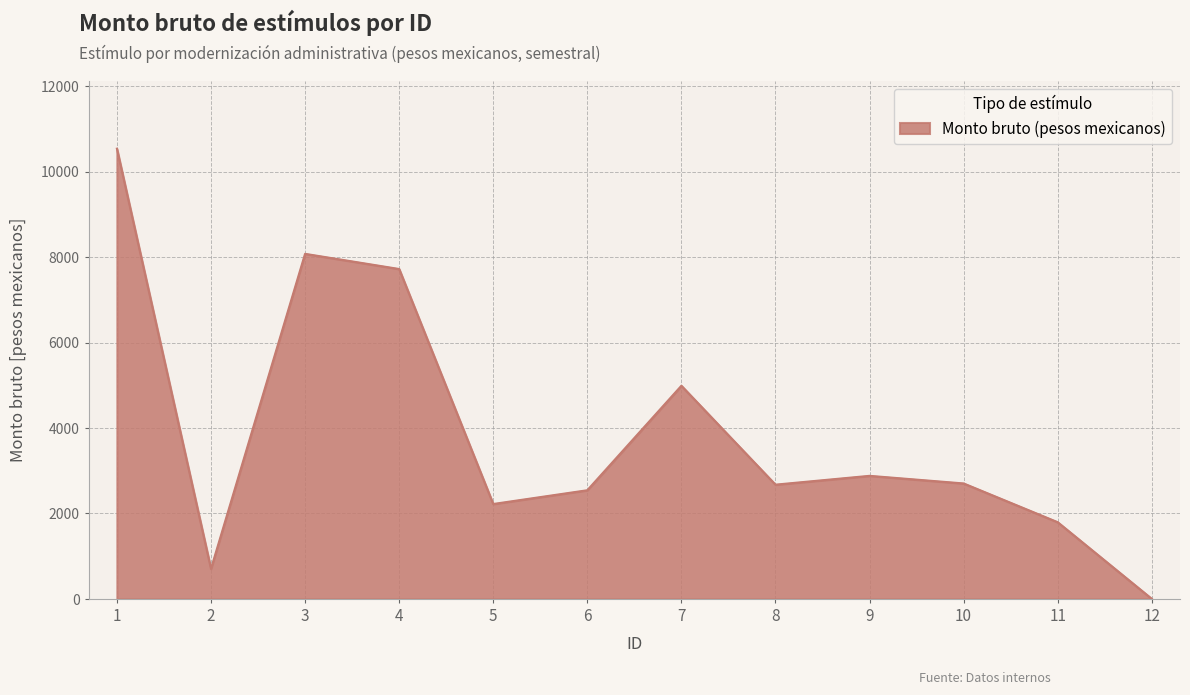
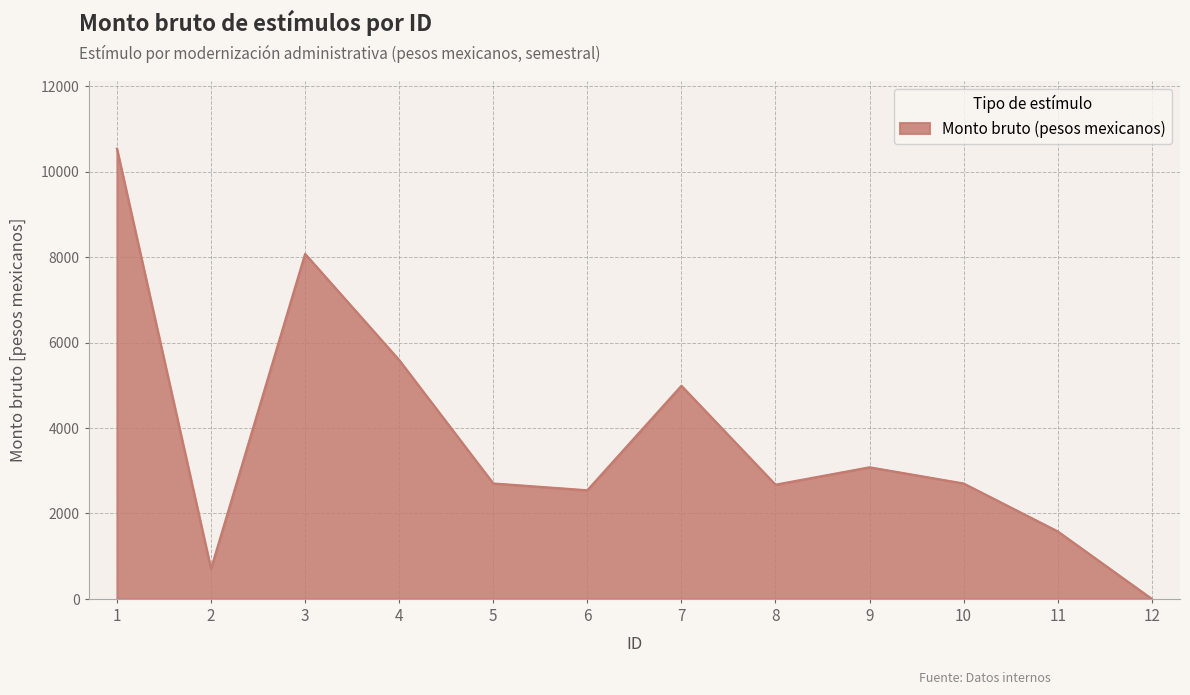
4: 7700 -> 5600
5: 2200 -> 2700
9: 2900 -> 3100
11: 1800 -> 1600
